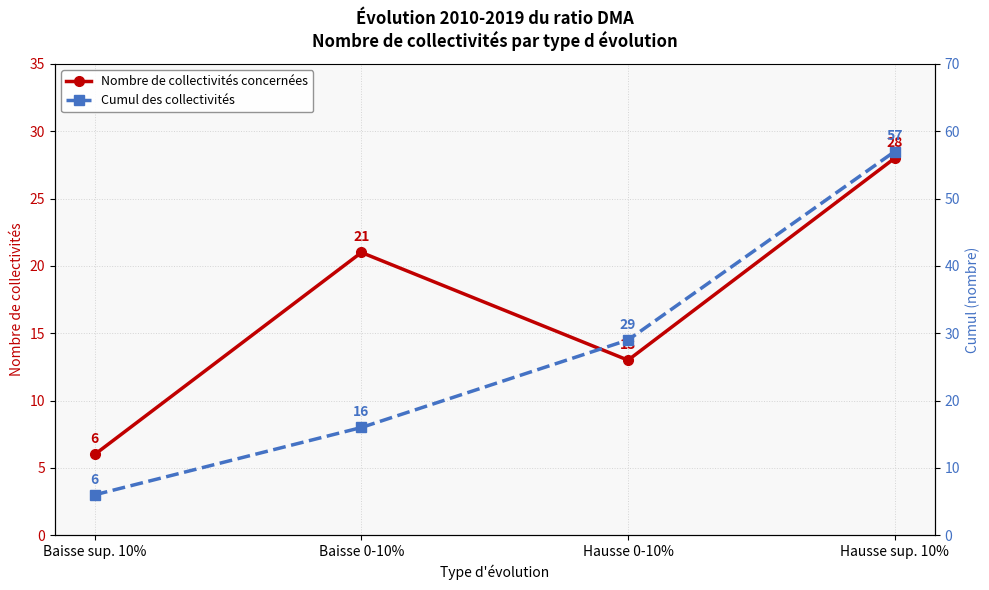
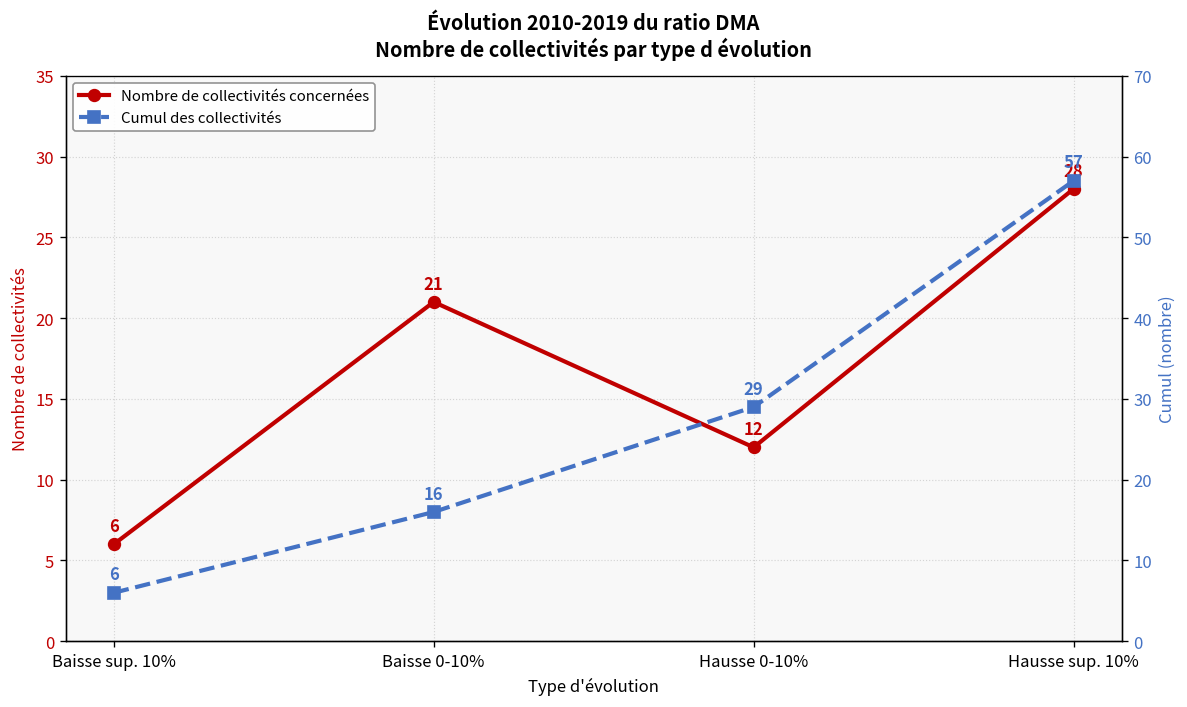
Nombre de collectivités concernées, Hausse 0-10%: 13 -> 12
